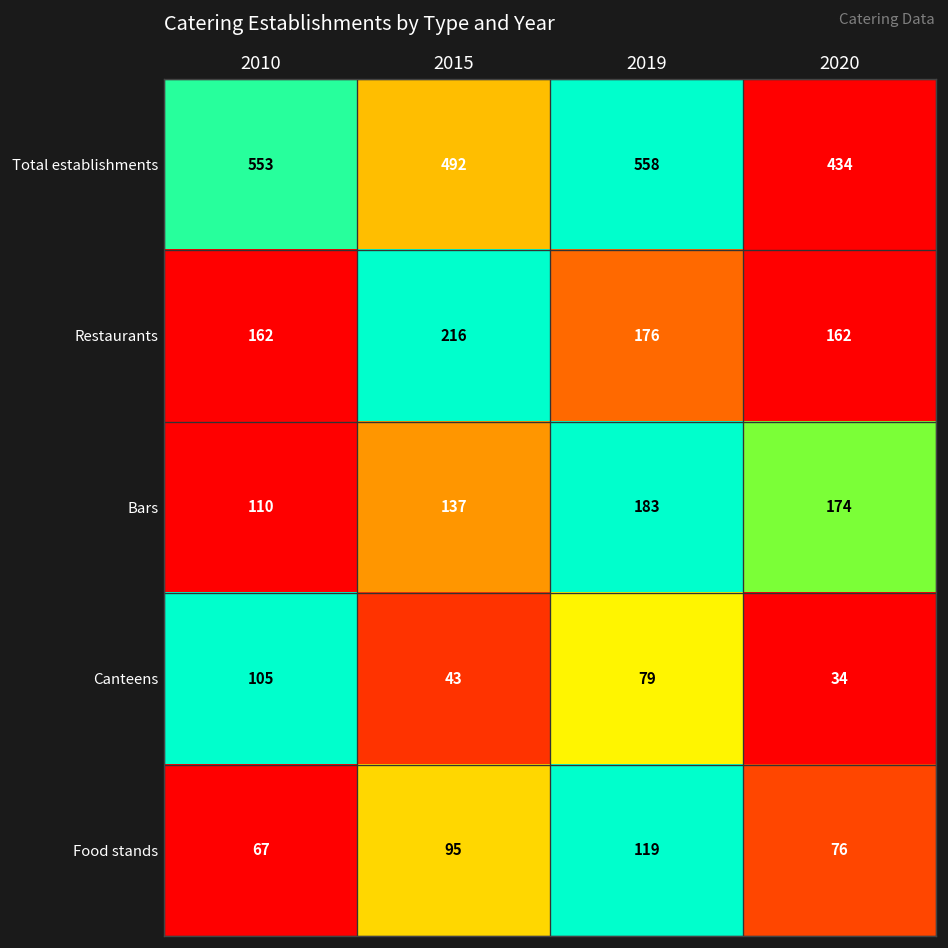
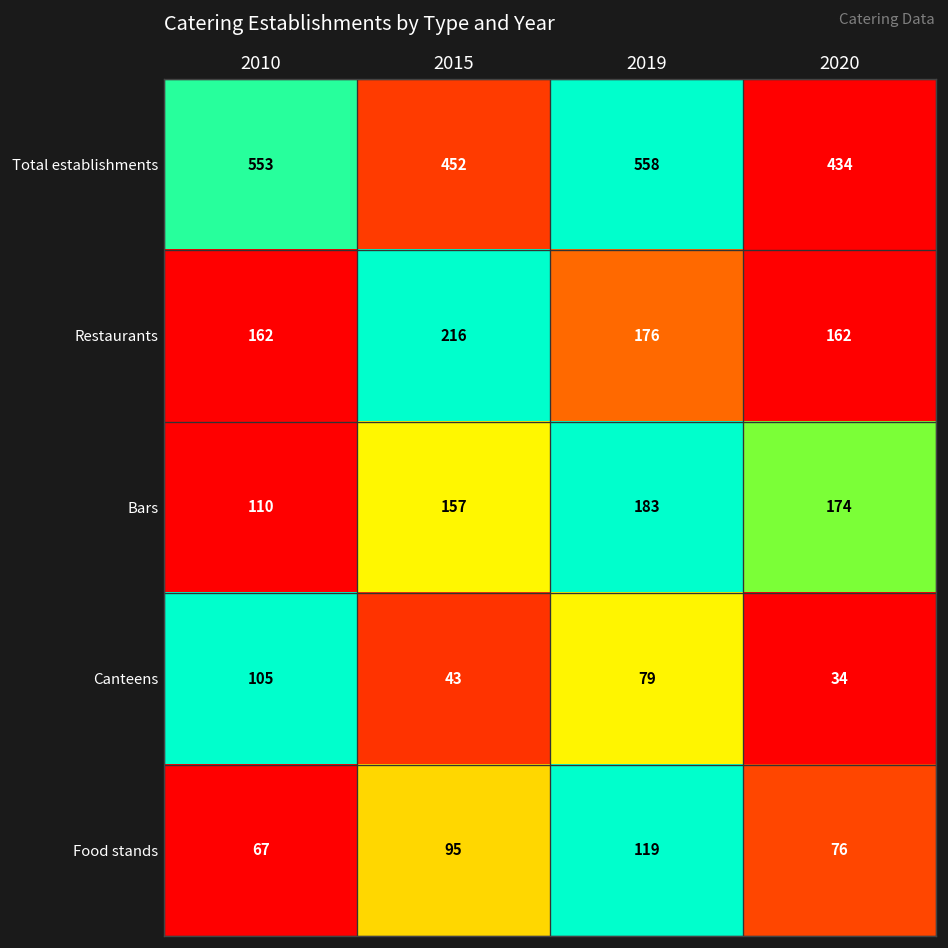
Total establishments, 2015: 492 -> 452
Bars, 2015: 137 -> 157
